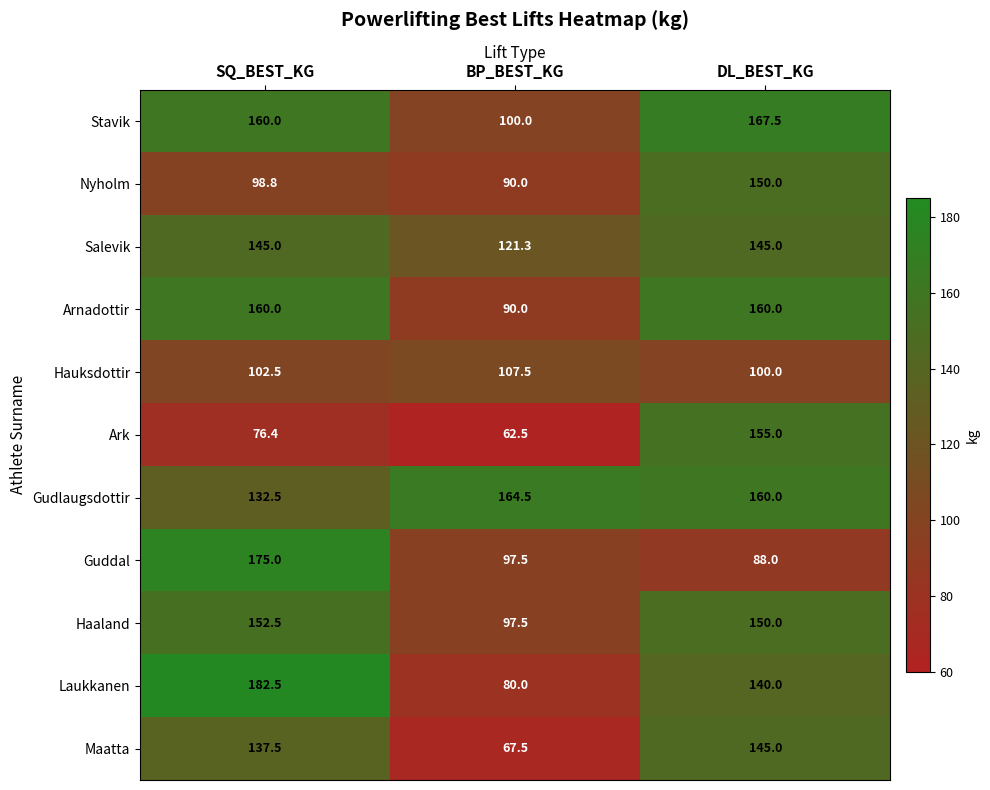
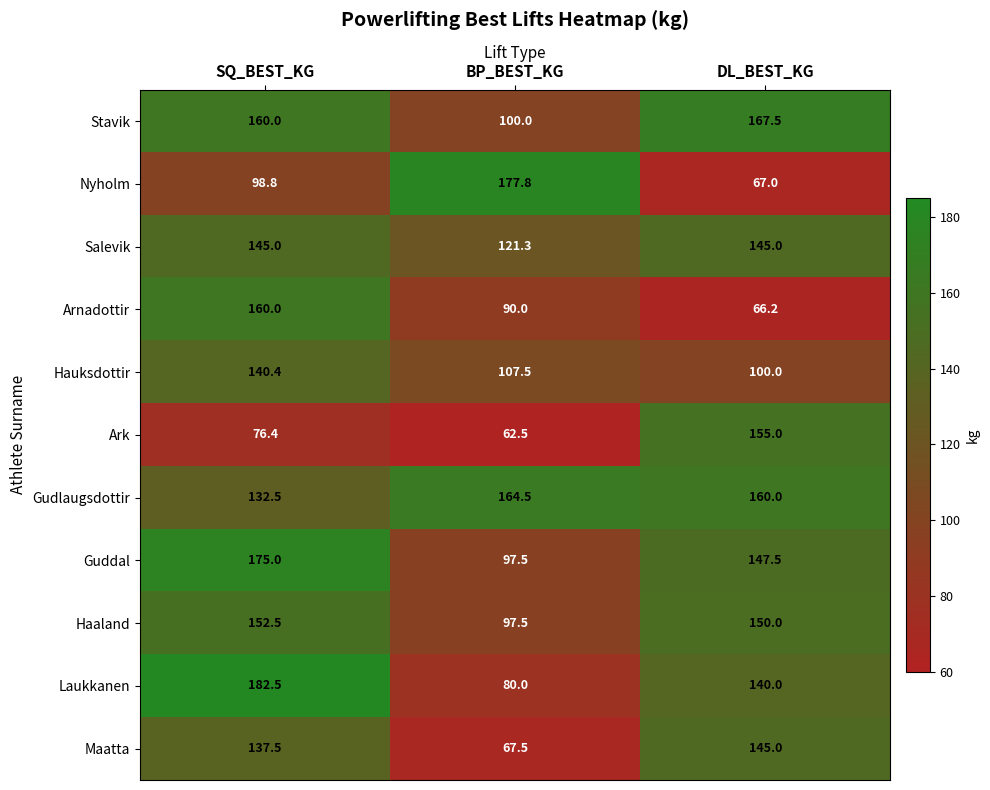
Nyholm, BP_BEST_KG: 90.0 -> 177.8
Nyholm, DL_BEST_KG: 150.0 -> 67.0
Arnadottir, DL_BEST_KG: 160.0 -> 66.2
Hauksdottir, SQ_BEST_KG: 102.5 -> 140.4
Guddal, DL_BEST_KG: 88.0 -> 147.5
